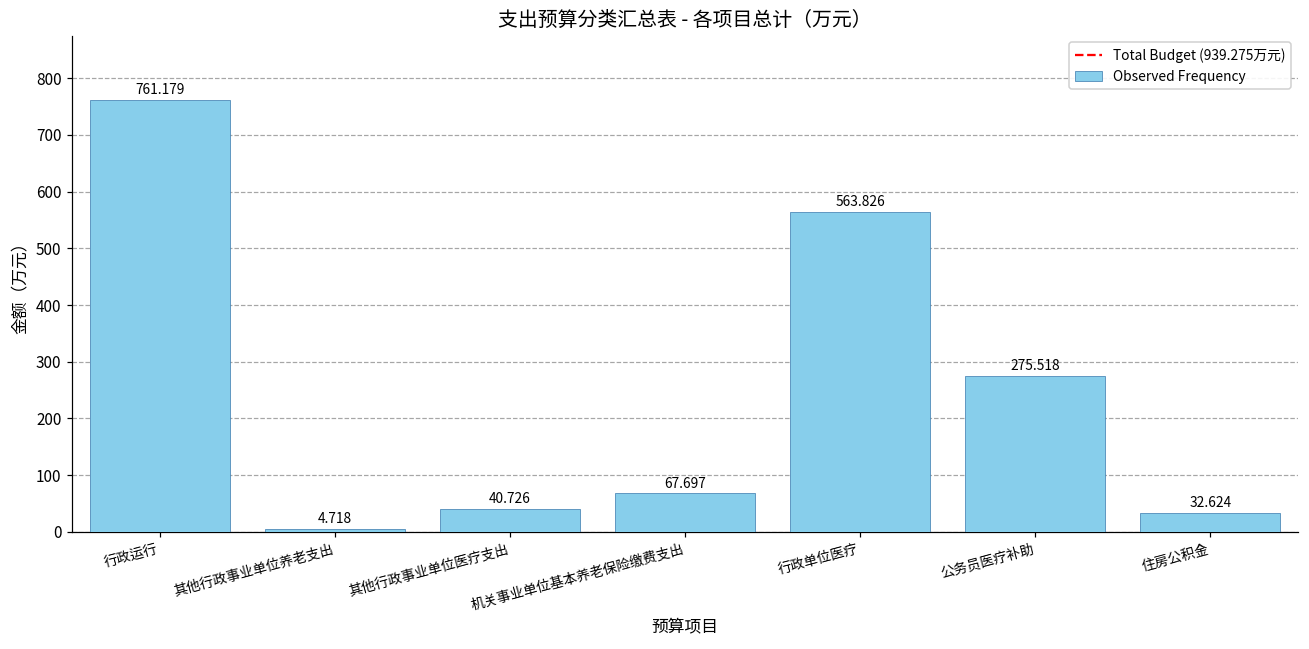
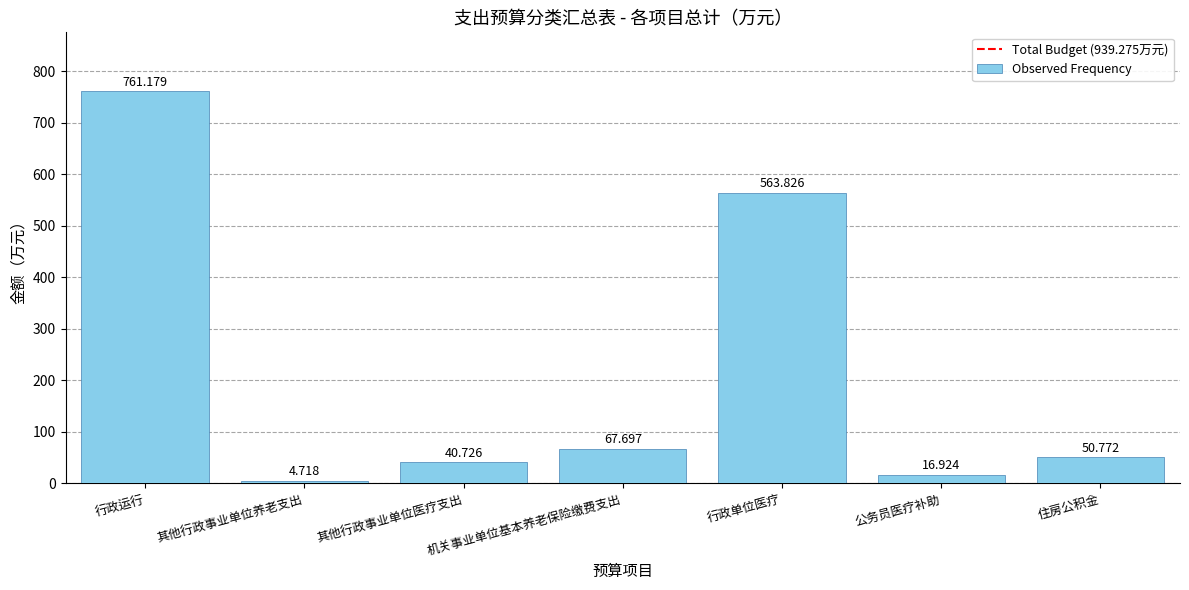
公务员医疗补助: 275.518 -> 16.924
住房公积金: 32.624 -> 50.772
